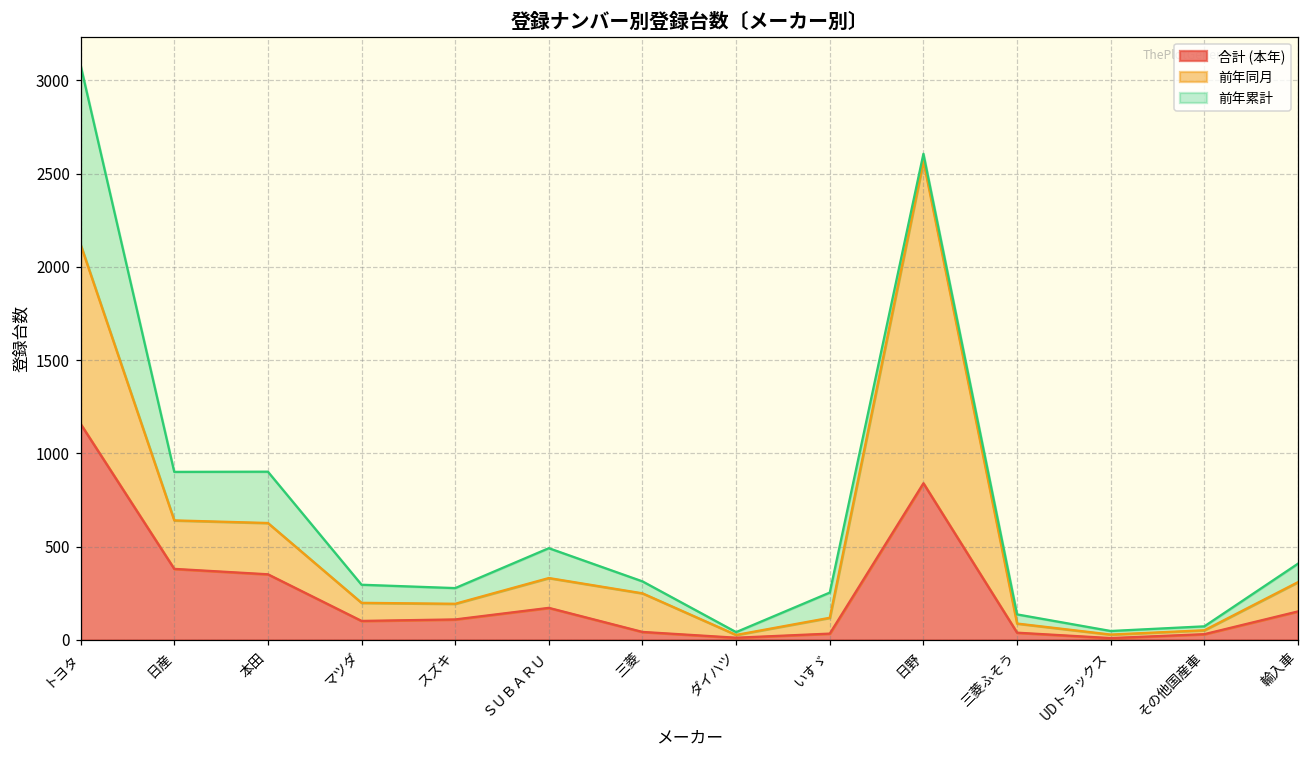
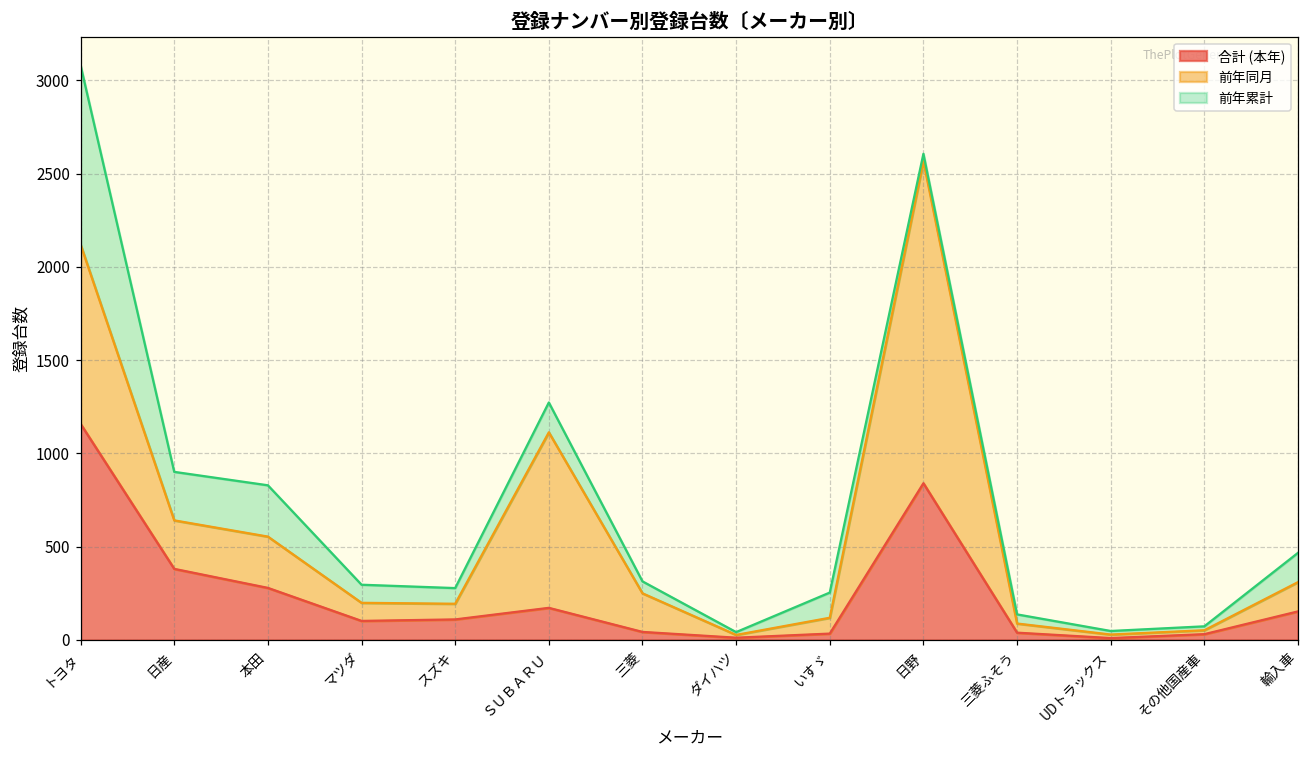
合計 (本年), 本田: 350 -> 280
前年同月, ＳＵＢＡＲＵ: 160 -> 940
前年累計, 輸入車: 100 -> 160
